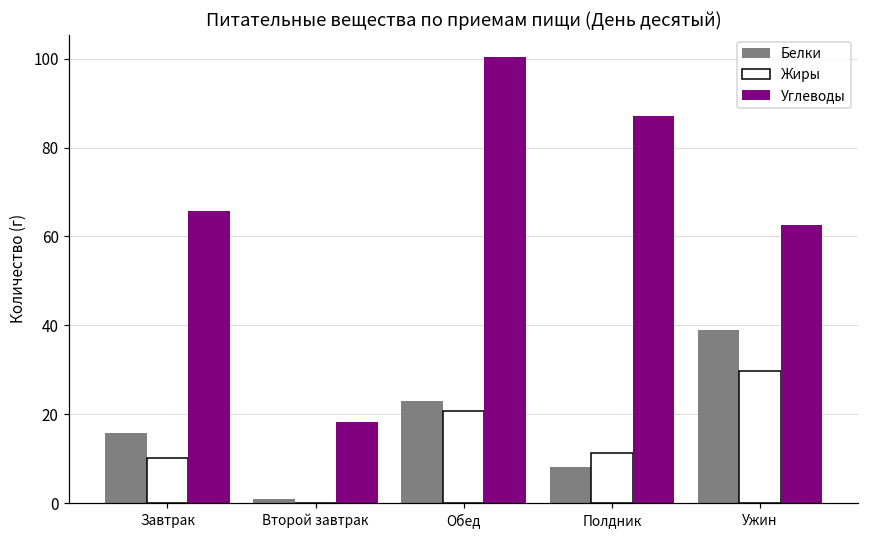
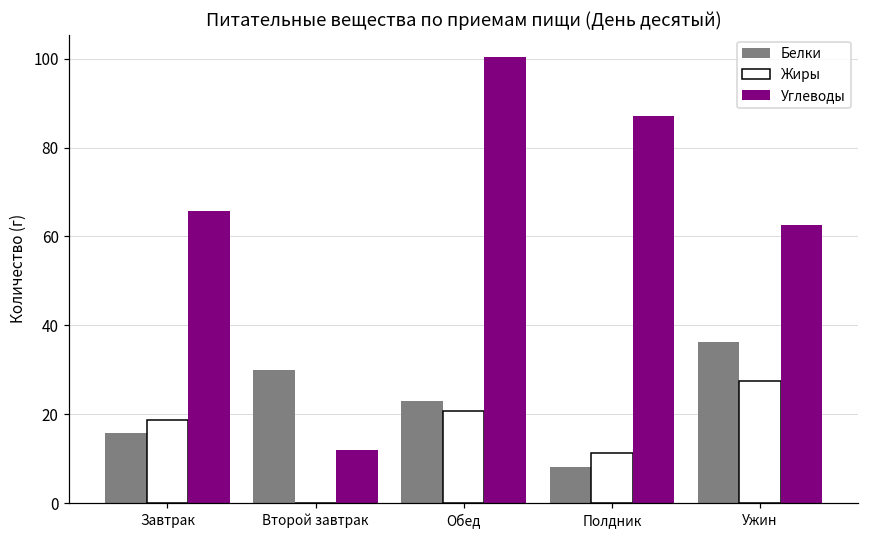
Жиры, Завтрак: 10 -> 19
Белки, Второй завтрак: 1 -> 30
Углеводы, Второй завтрак: 18 -> 12
Белки, Ужин: 39 -> 36
Жиры, Ужин: 30 -> 28
